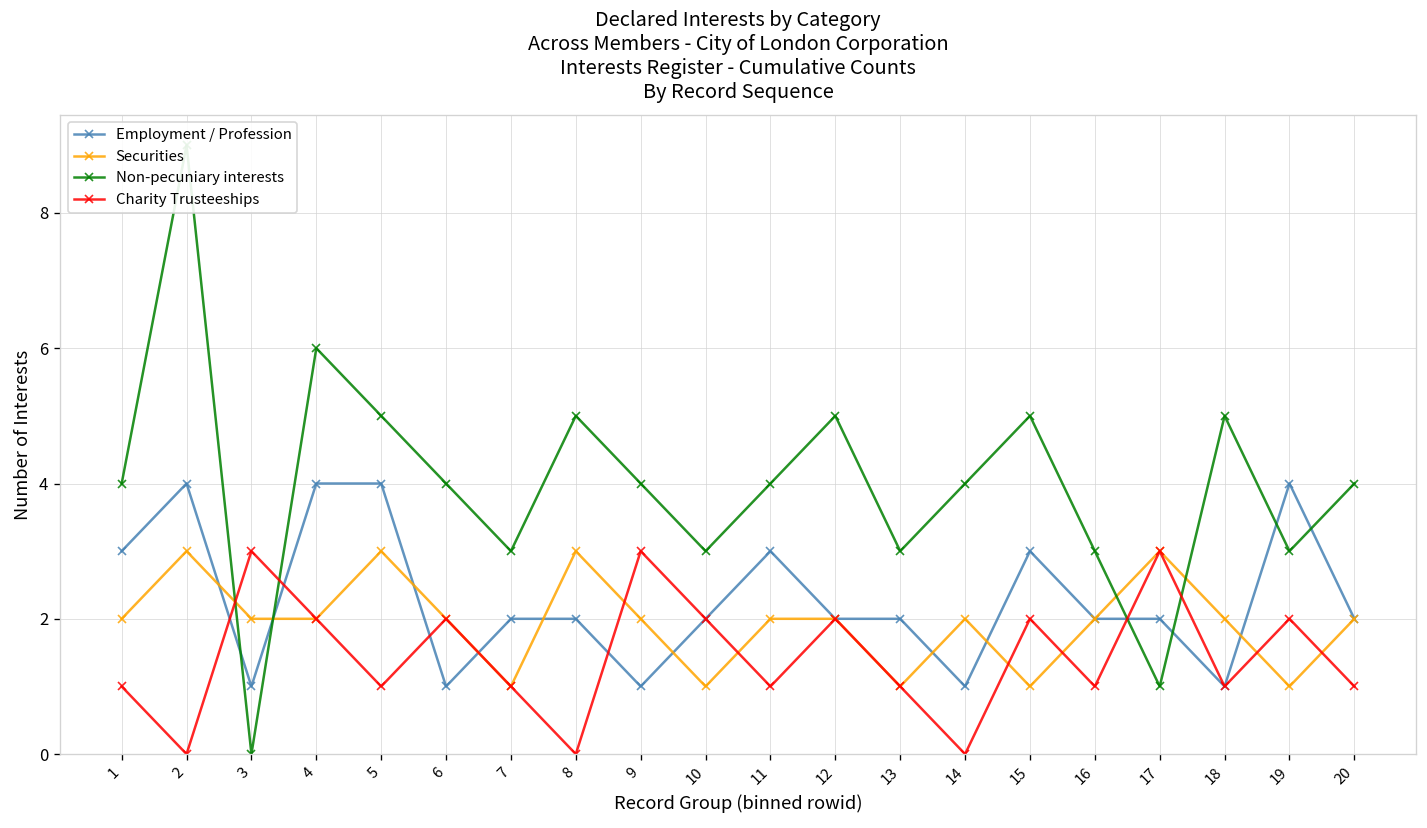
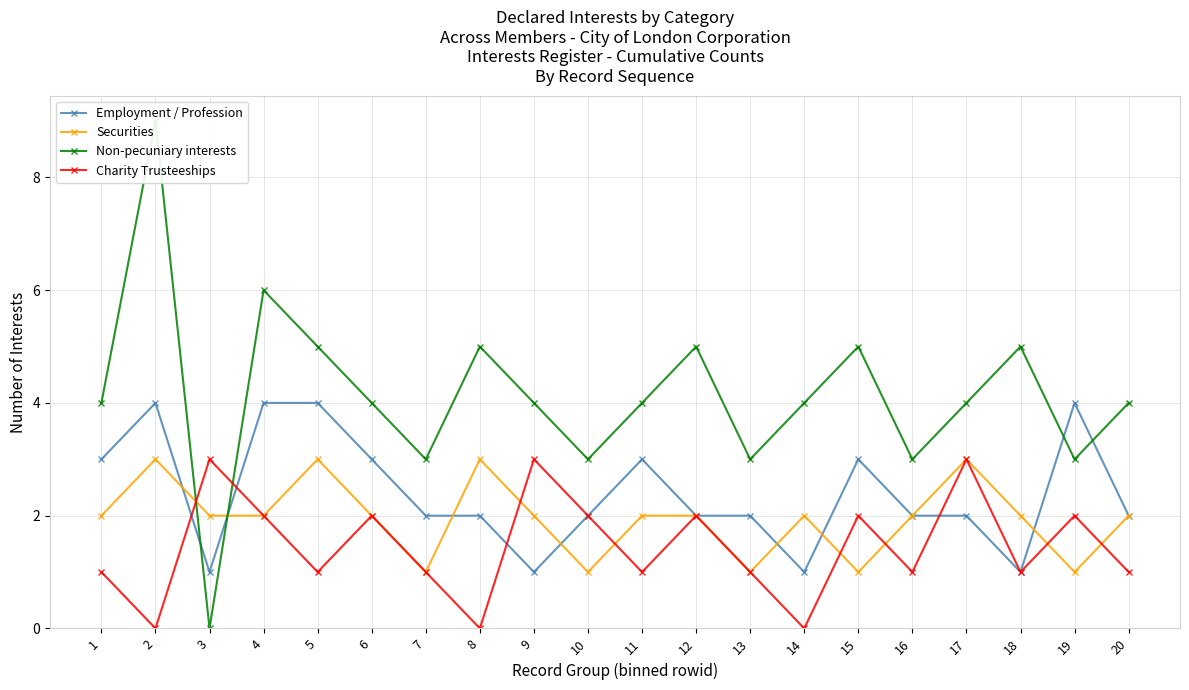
Employment / Profession, 6: 1 -> 3
Non-pecuniary interests, 17: 1 -> 4
